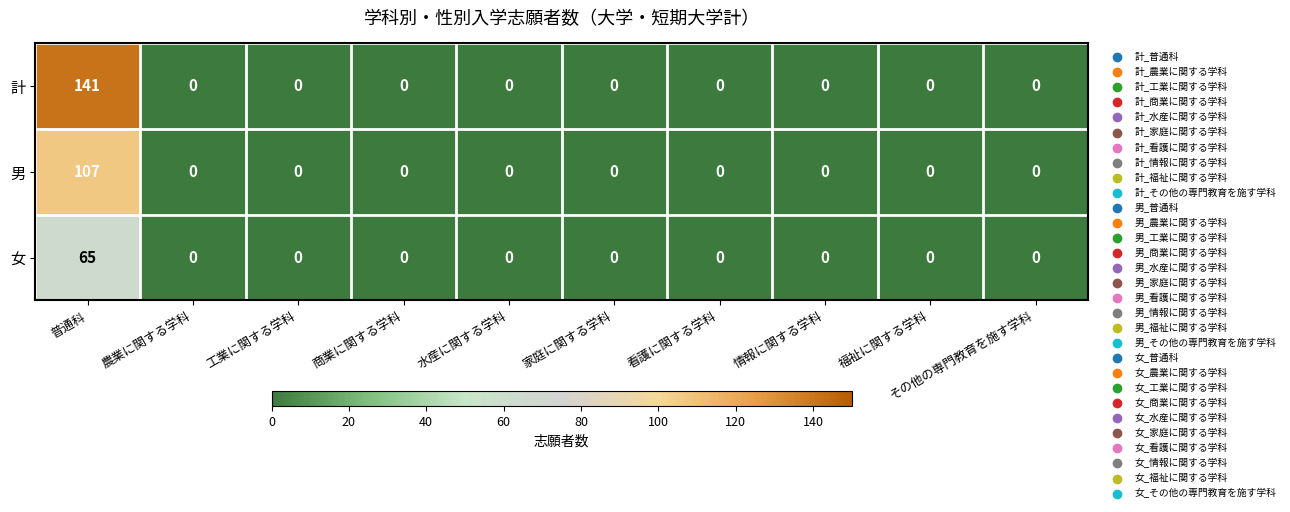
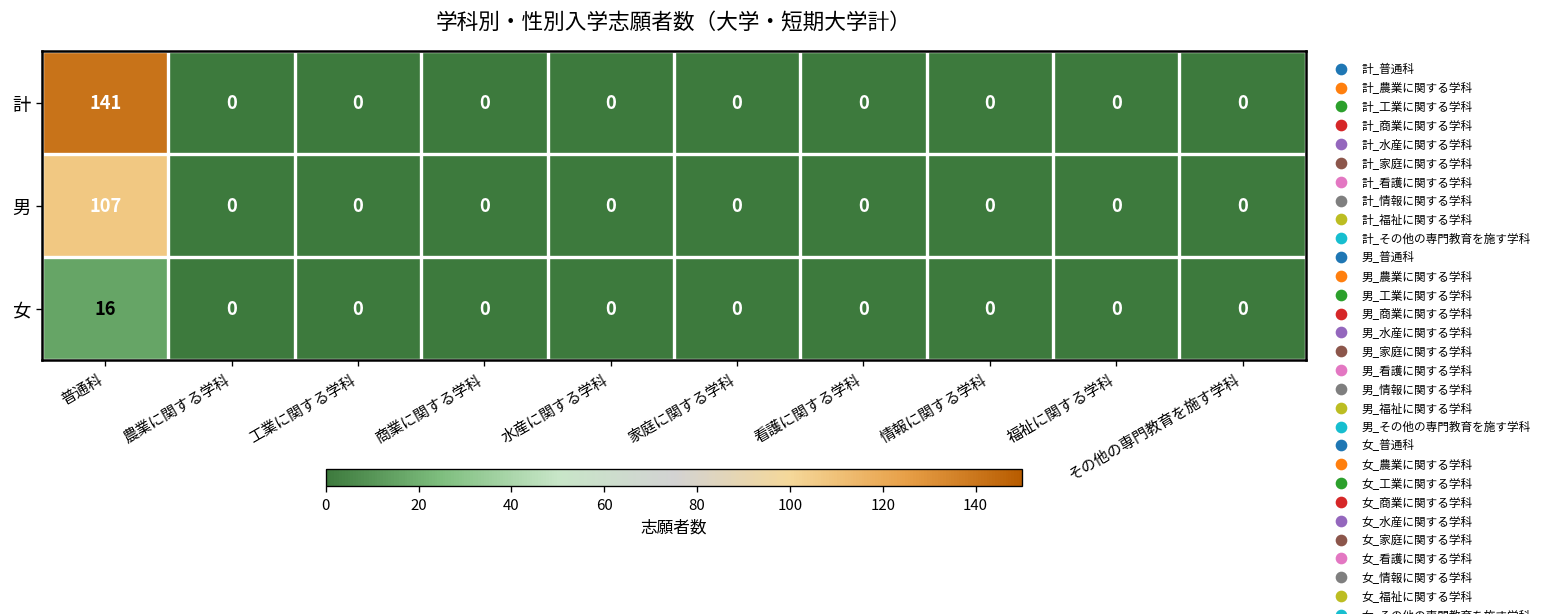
女, 普通科: 65 -> 16
